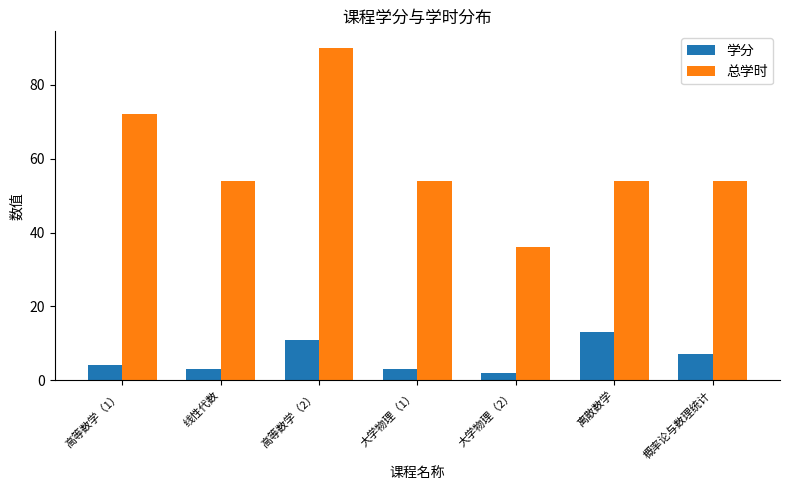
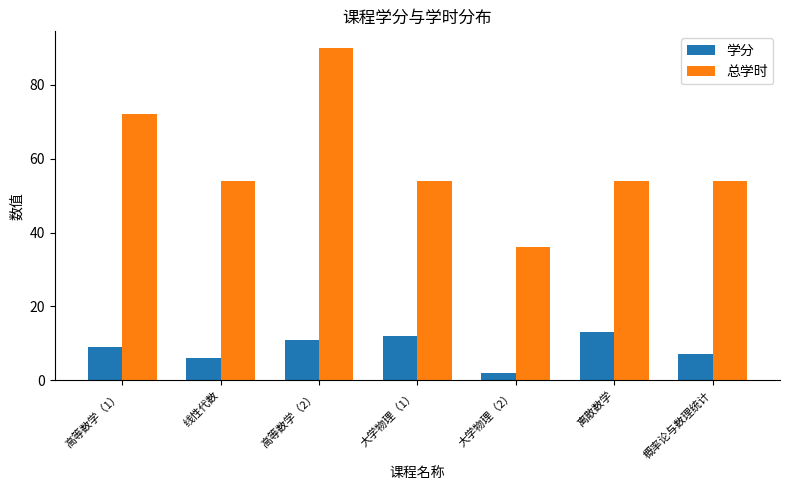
学分, 高等数学（1）: 4 -> 9
学分, 线性代数: 3 -> 6
学分, 大学物理（1）: 3 -> 12
